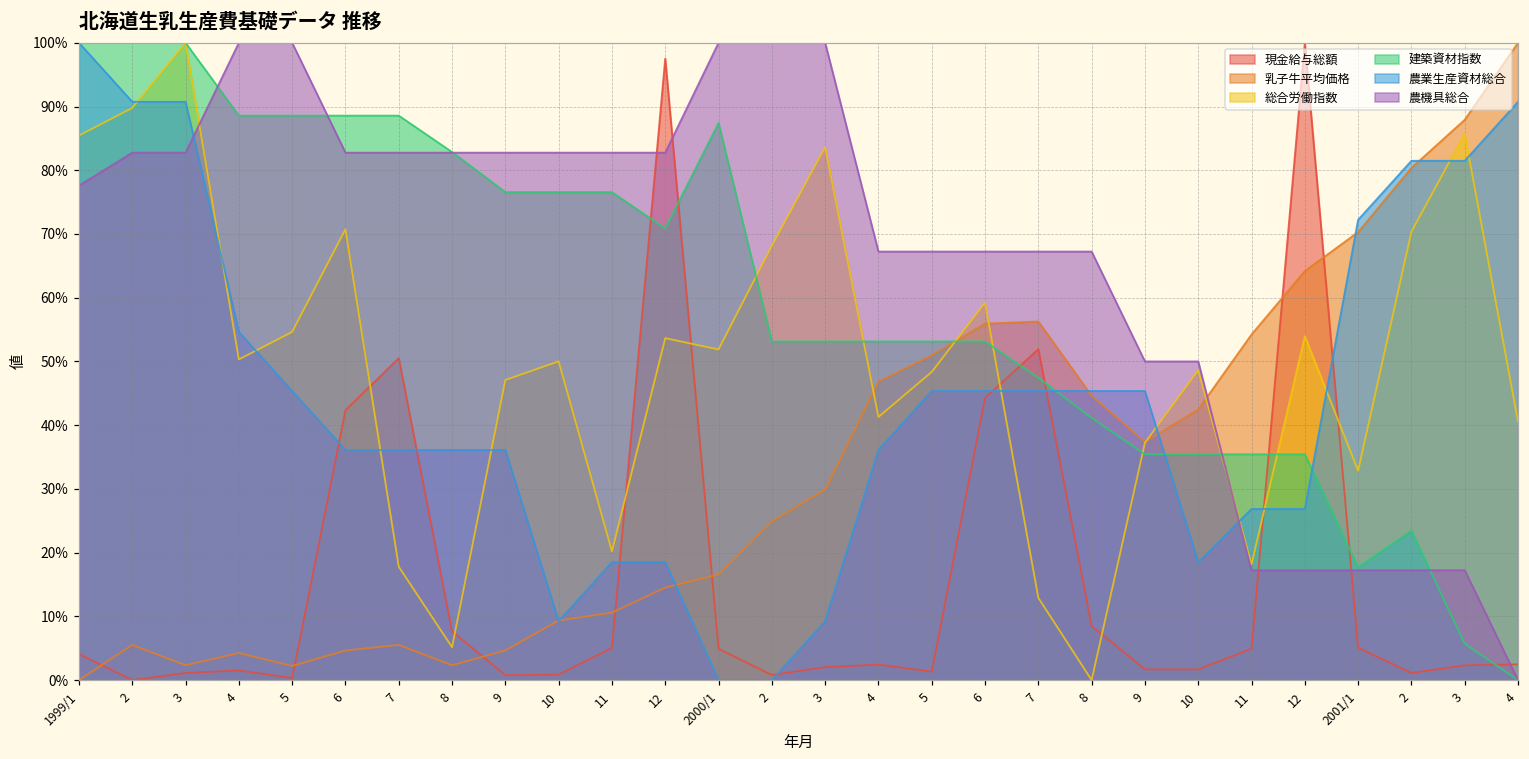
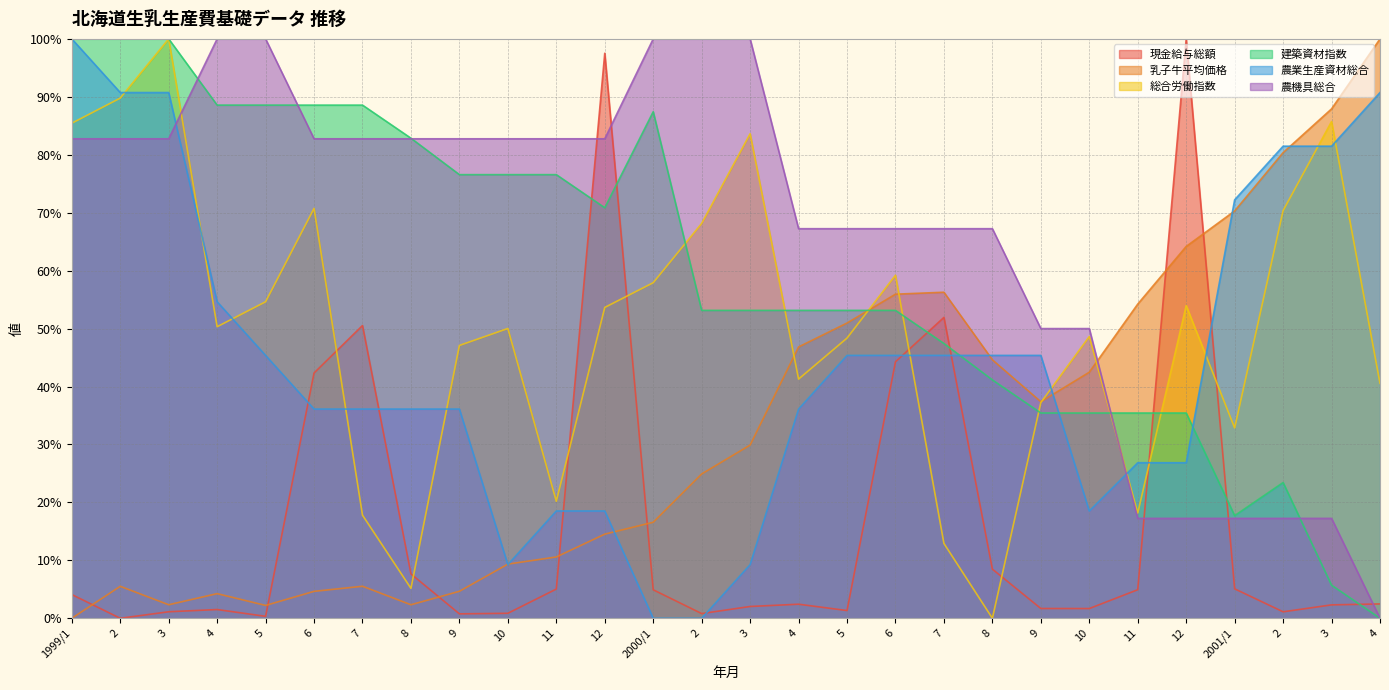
農機具総合, 1999/1: 78% -> 83%
総合労働指数, 2000/1: 52% -> 58%
